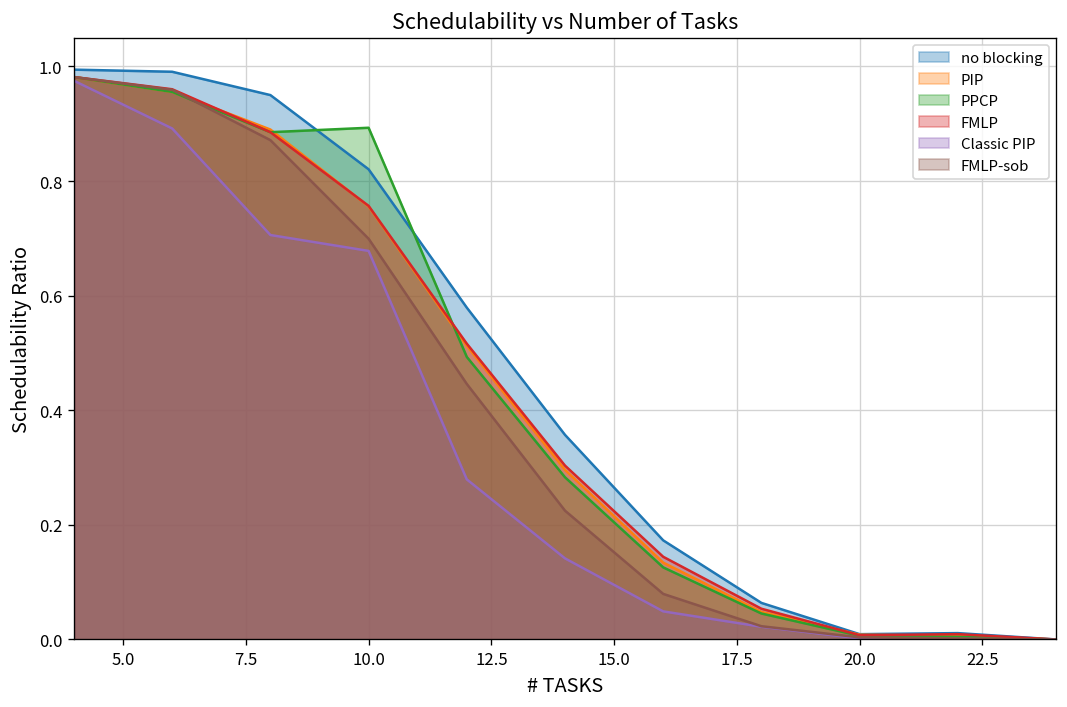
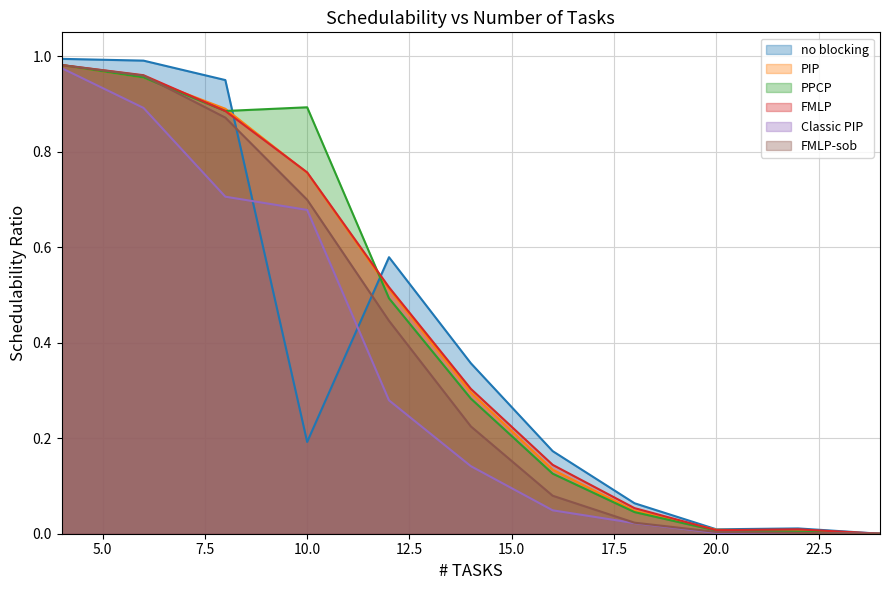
no blocking, 10.0: 0.82 -> 0.19
